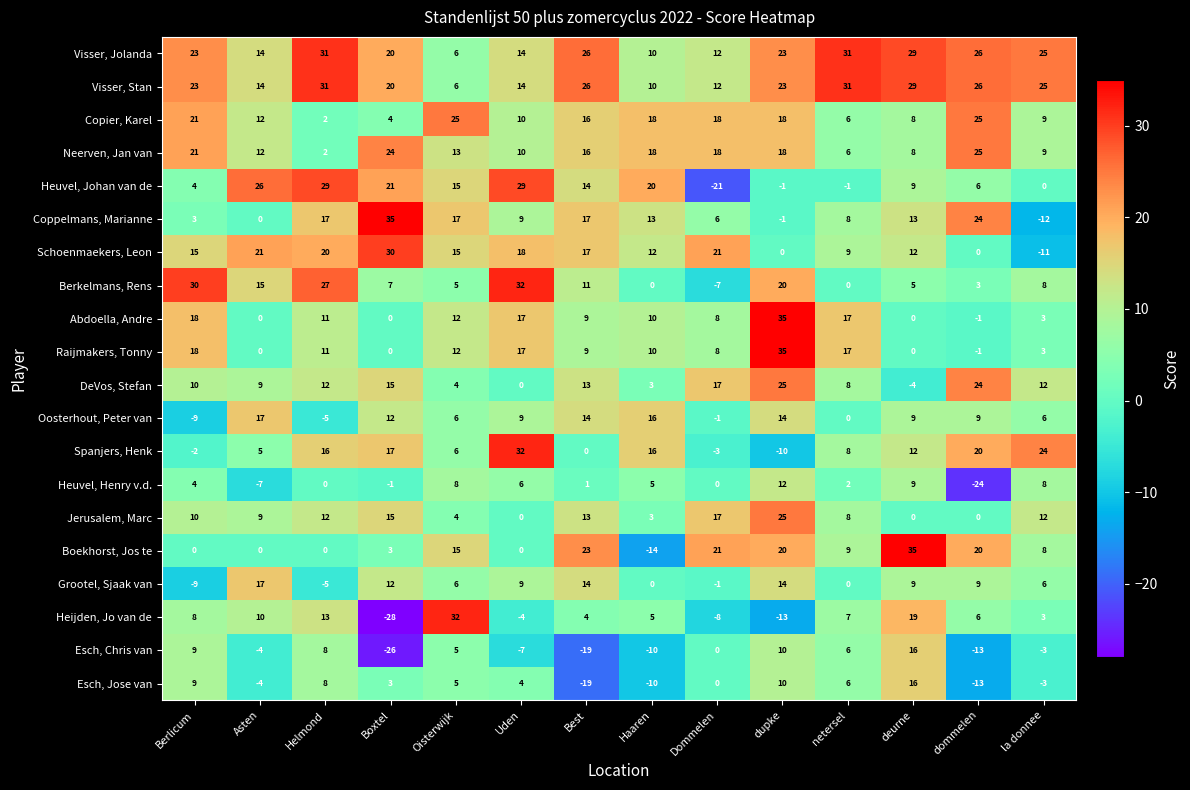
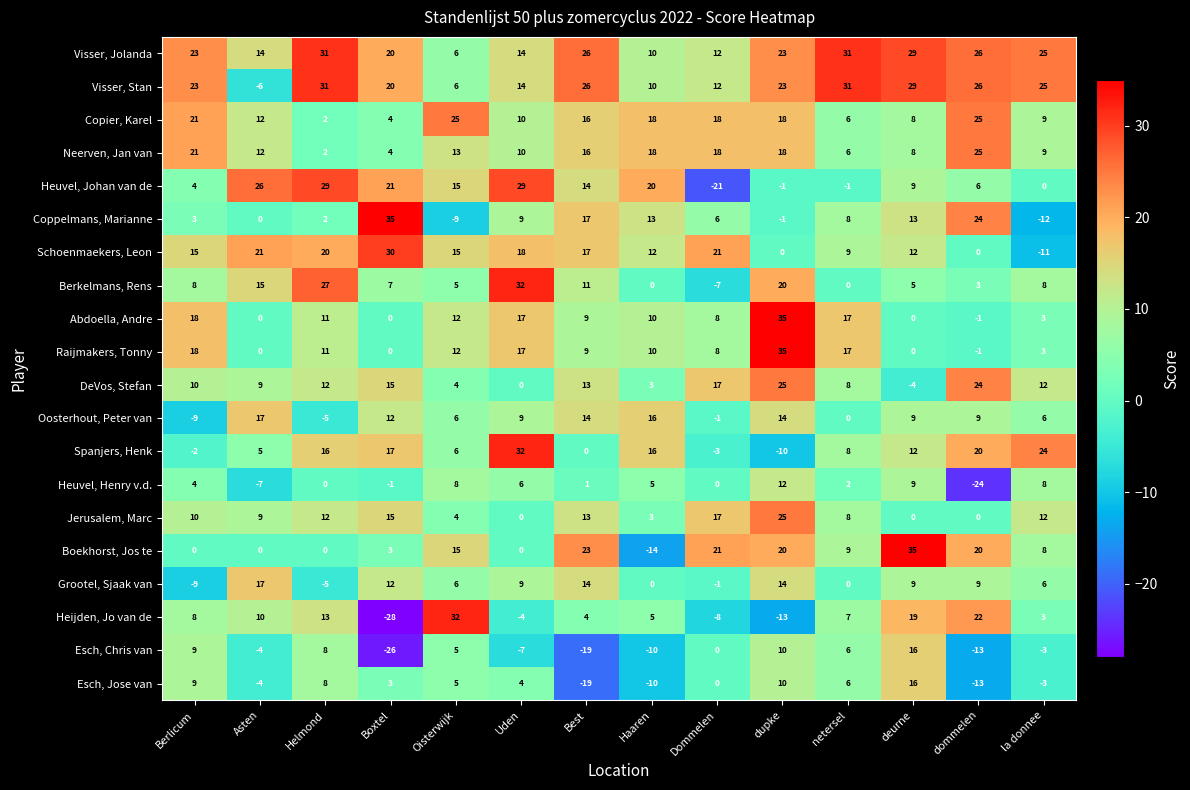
Visser, Stan, Asten: 14 -> -6
Neerven, Jan van, Boxtel: 24 -> 4
Coppelmans, Marianne, Helmond: 17 -> 2
Coppelmans, Marianne, Oisterwijk: 17 -> -9
Berkelmans, Rens, Berlicum: 30 -> 8
Heijden, Jo van de, dommelen: 6 -> 22
